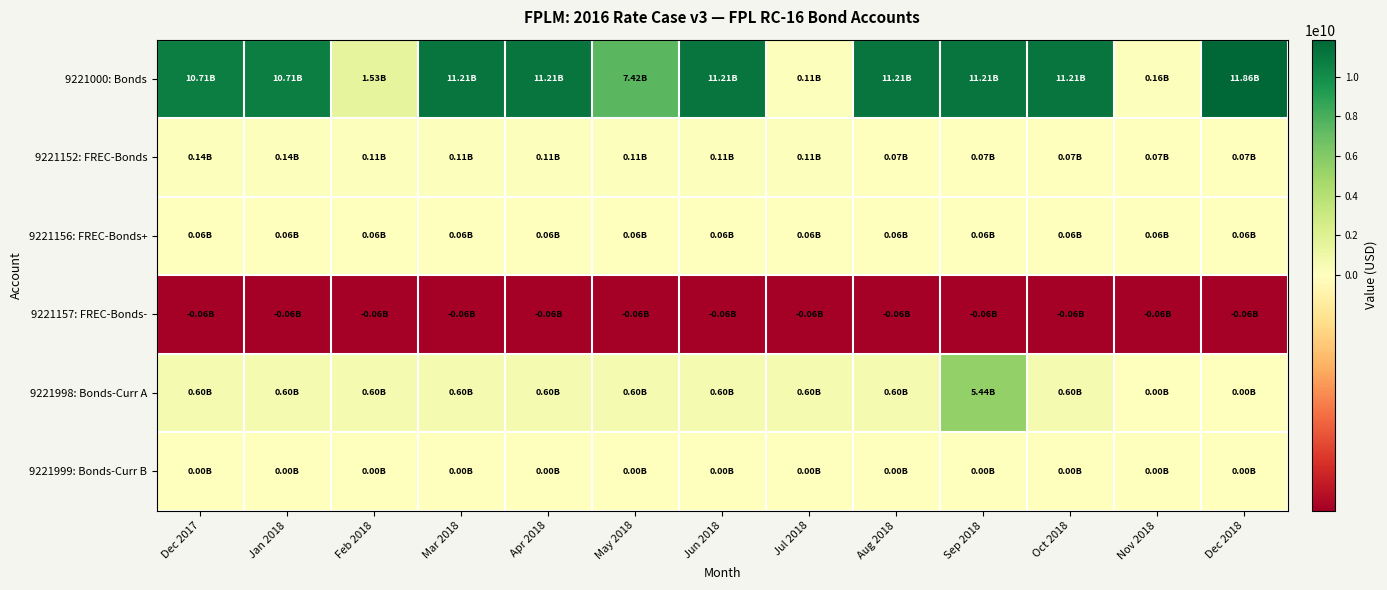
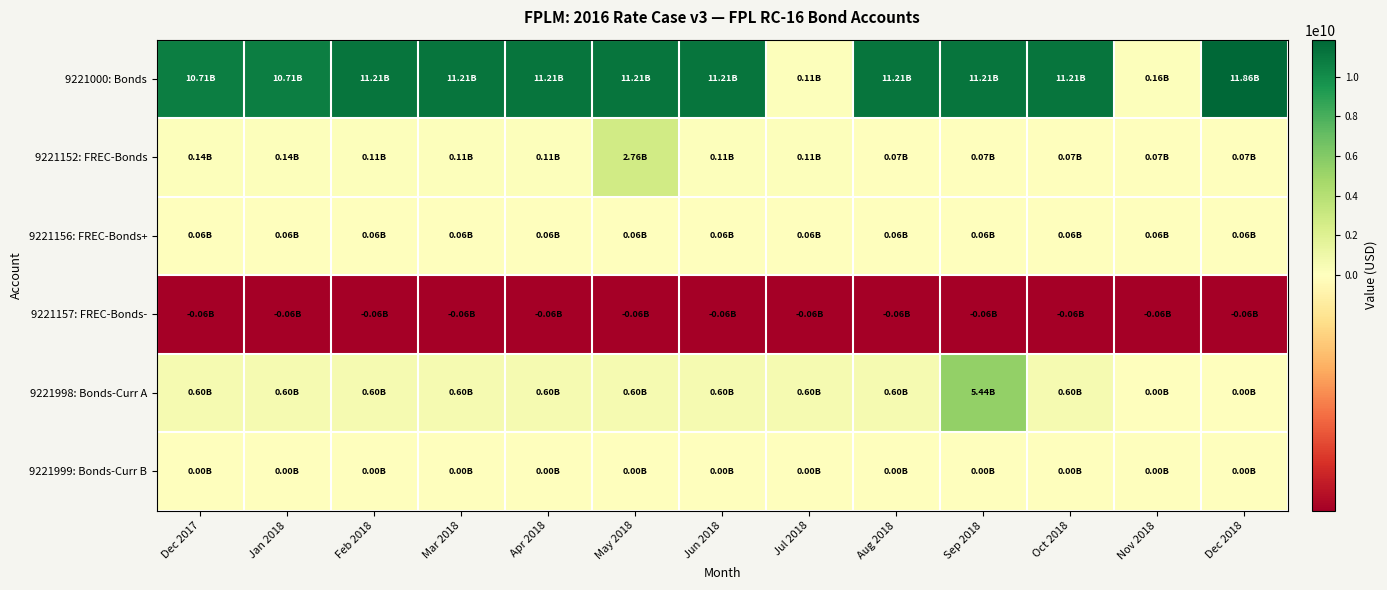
9221000: Bonds, Feb 2018: 1.53B -> 11.21B
9221000: Bonds, May 2018: 7.42B -> 11.21B
9221152: FREC-Bonds, May 2018: 0.11B -> 2.76B
